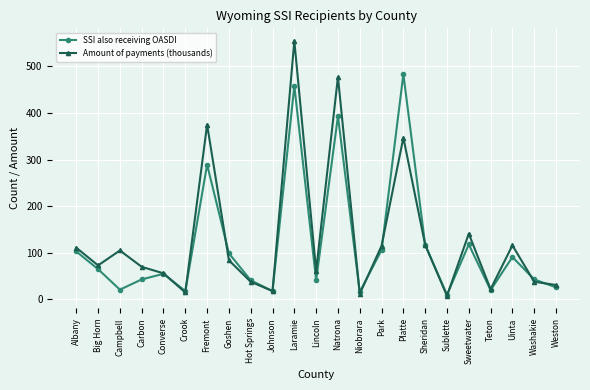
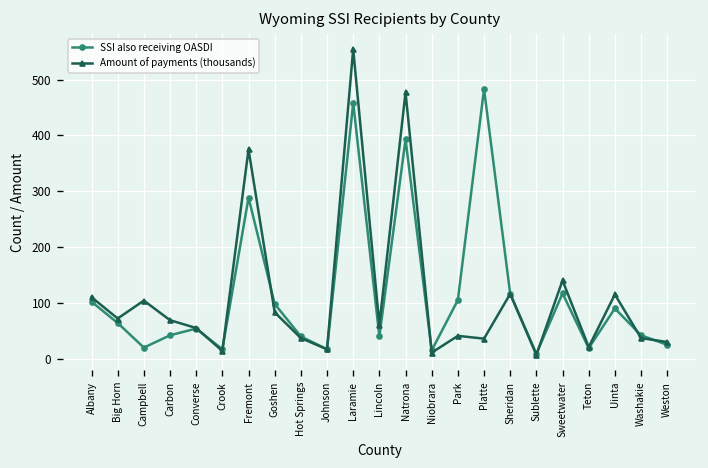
Amount of payments (thousands), Park: 120 -> 40
Amount of payments (thousands), Platte: 350 -> 40
